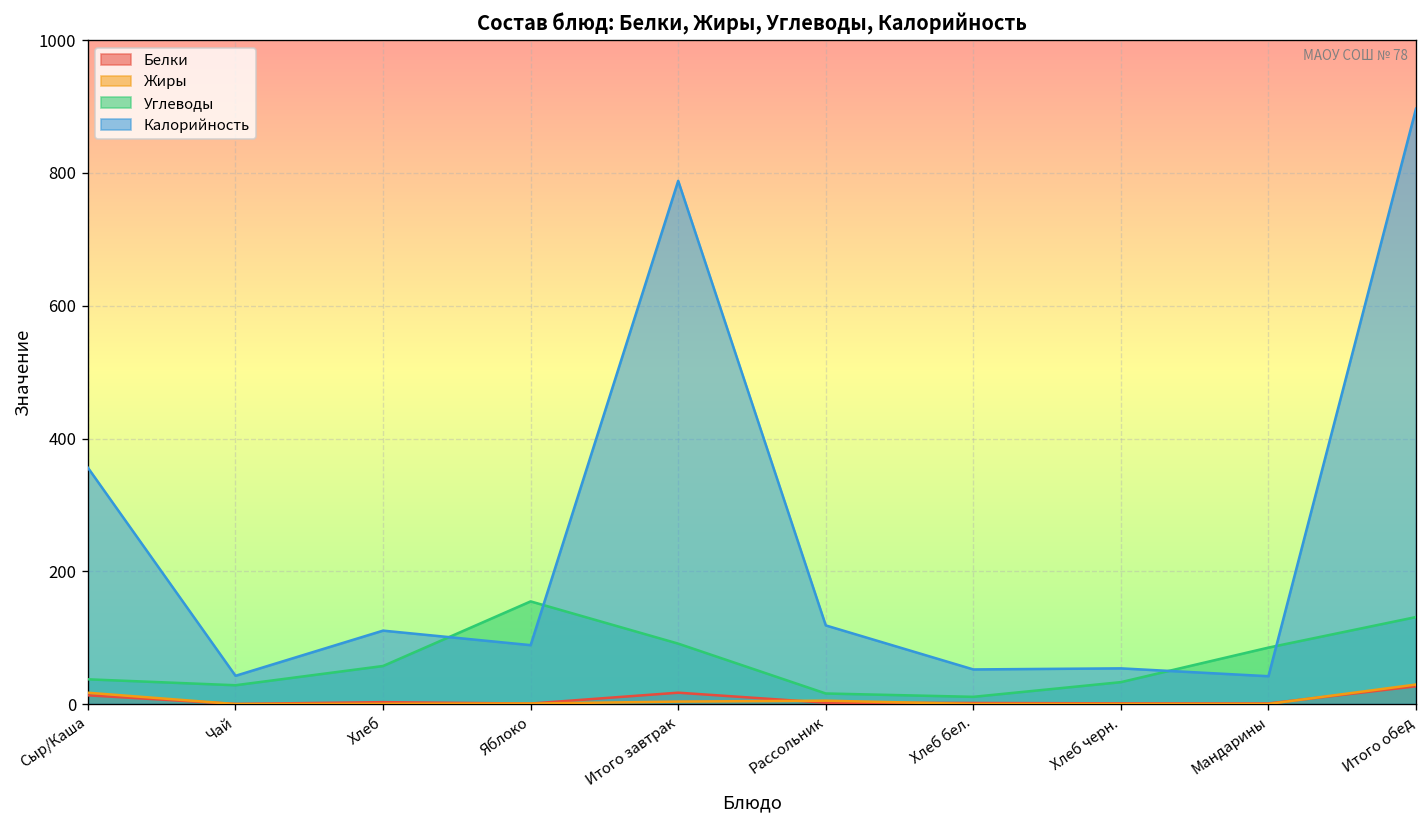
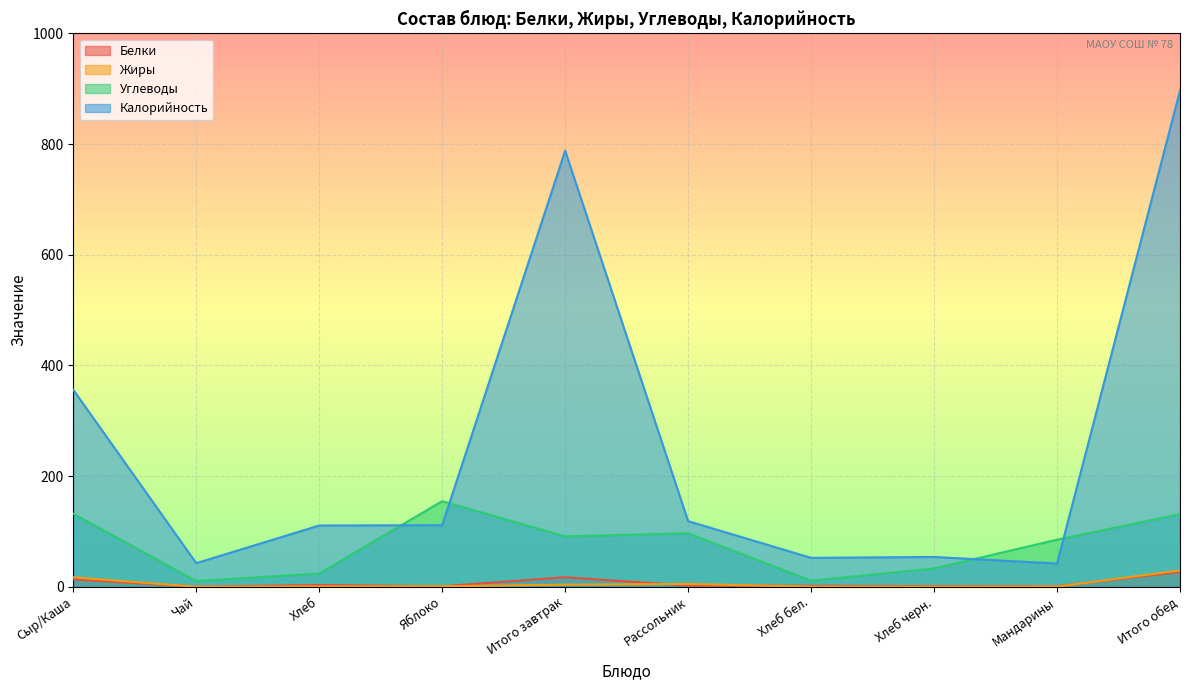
Углеводы, Сыр/Каша: 40 -> 130
Углеводы, Чай: 30 -> 10
Углеводы, Хлеб: 60 -> 20
Калорийность, Яблоко: 90 -> 110
Углеводы, Рассольник: 20 -> 100
